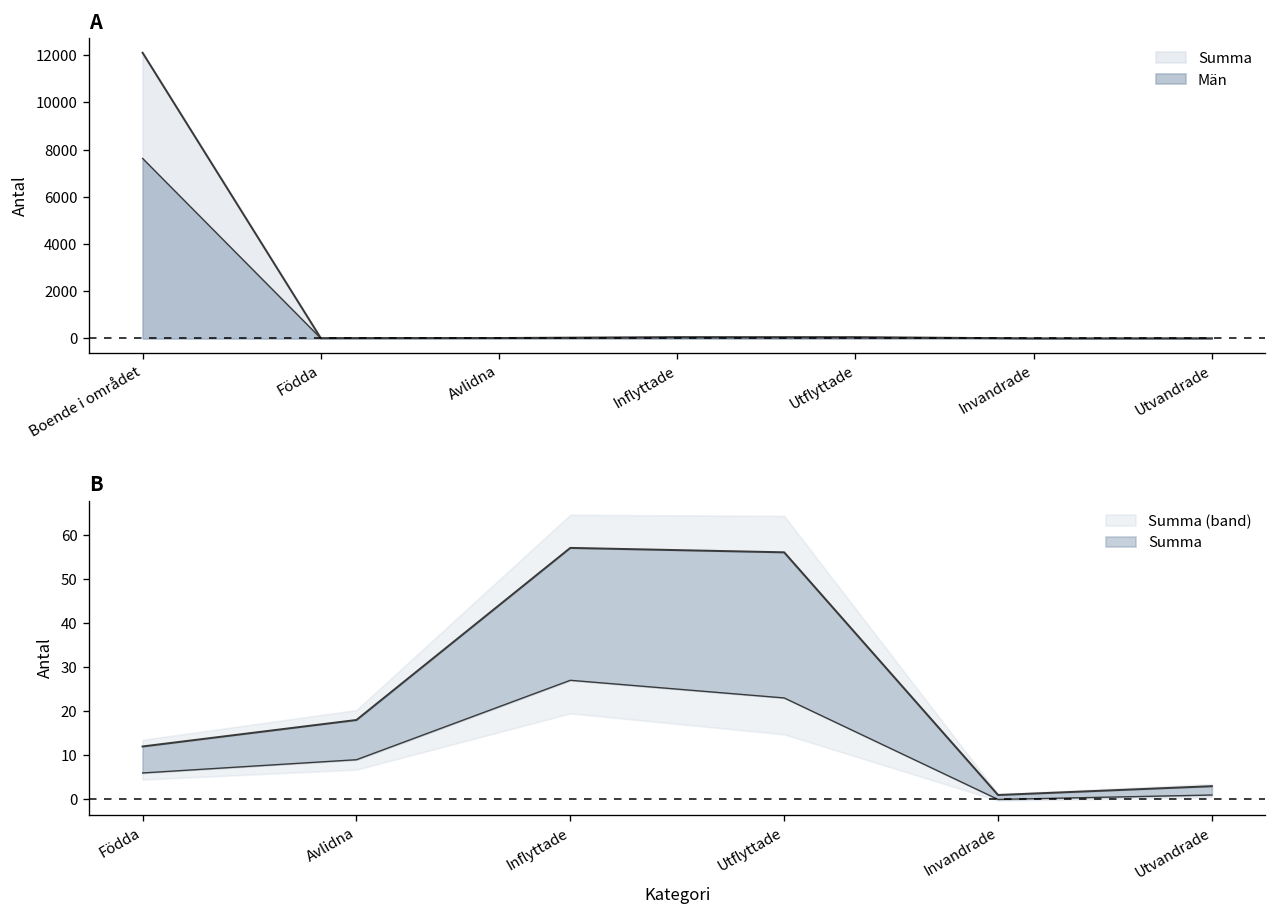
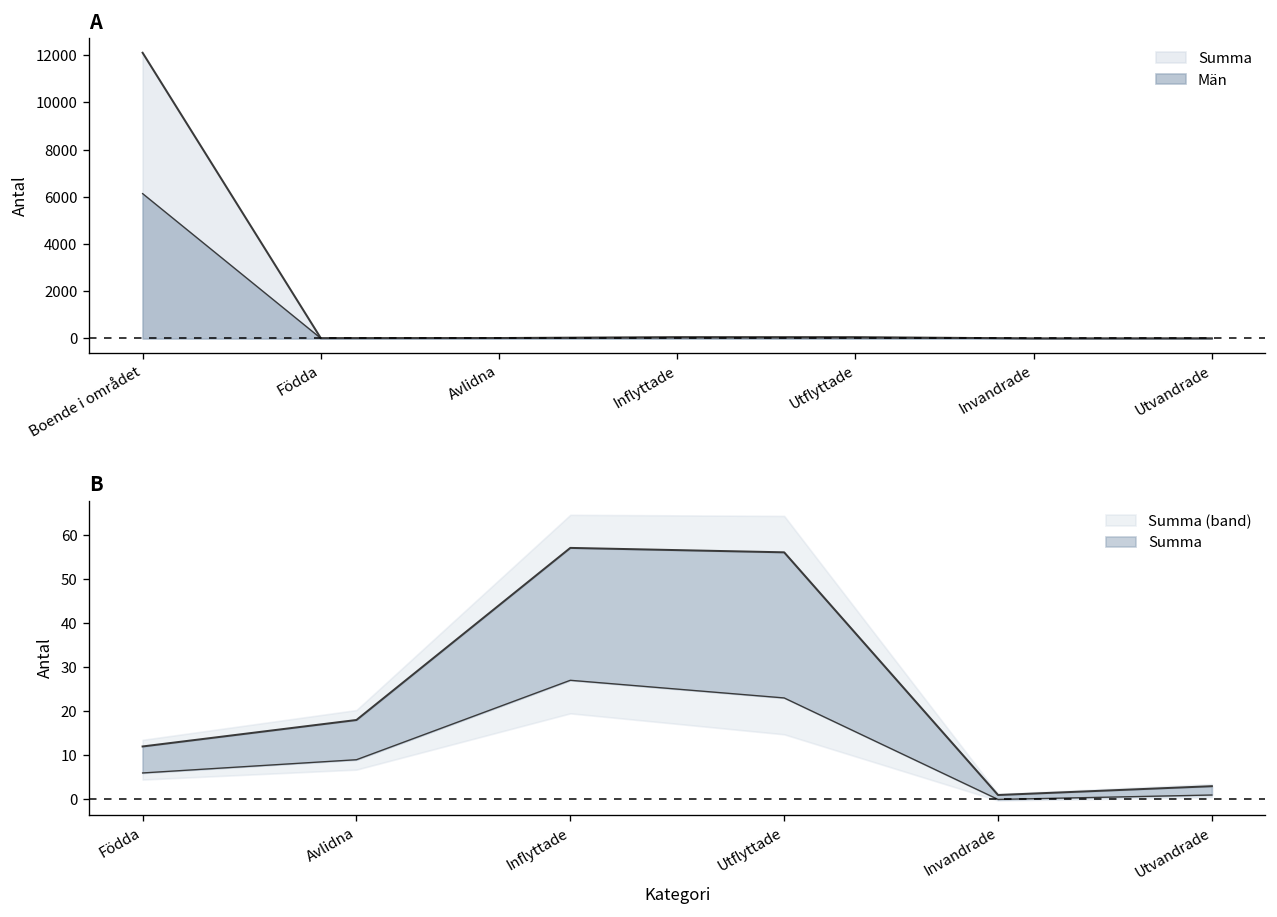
A, Män, Boende i området: 7600 -> 6100
